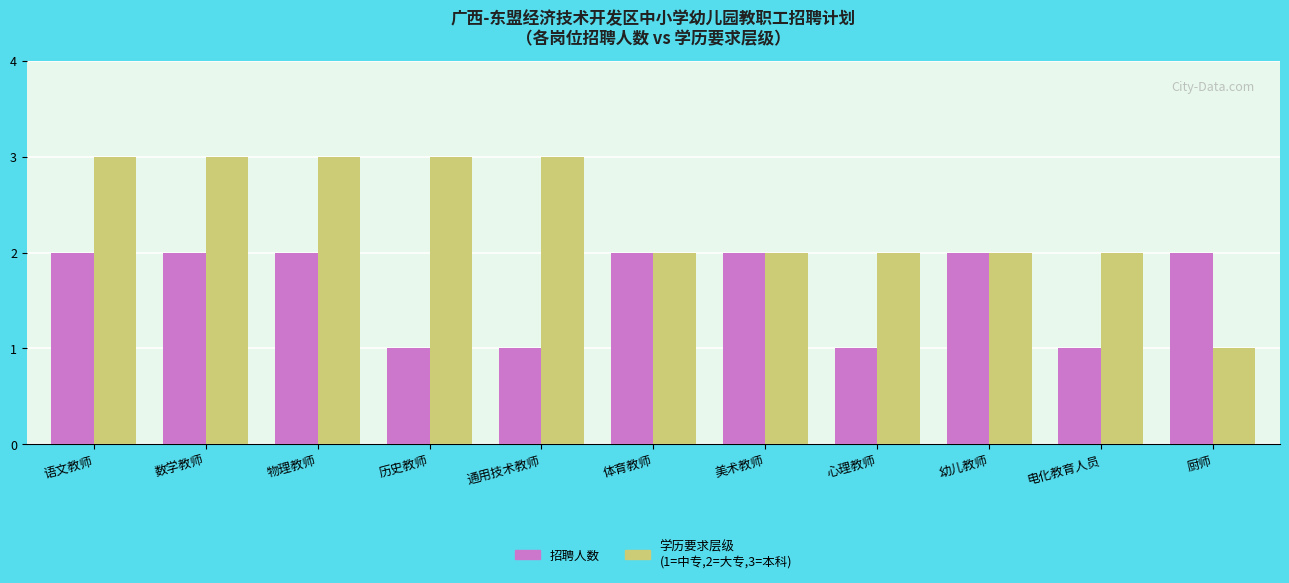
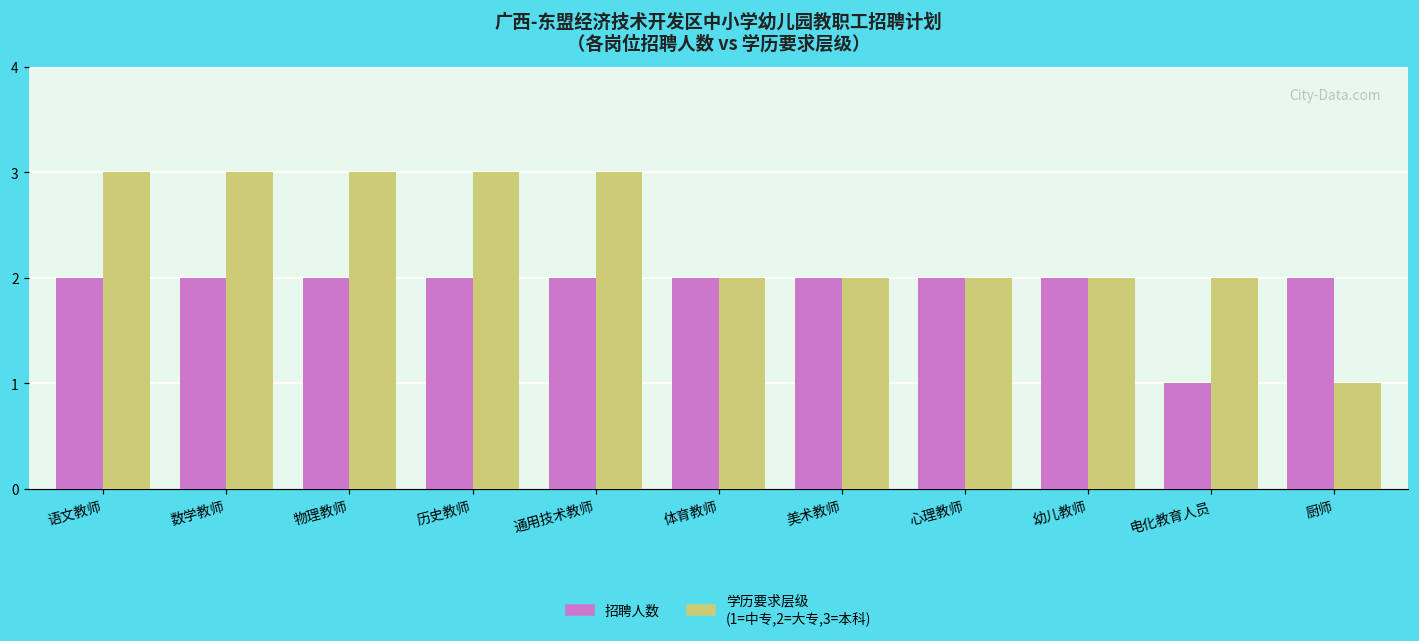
招聘人数, 历史教师: 1 -> 2
招聘人数, 通用技术教师: 1 -> 2
招聘人数, 心理教师: 1 -> 2
